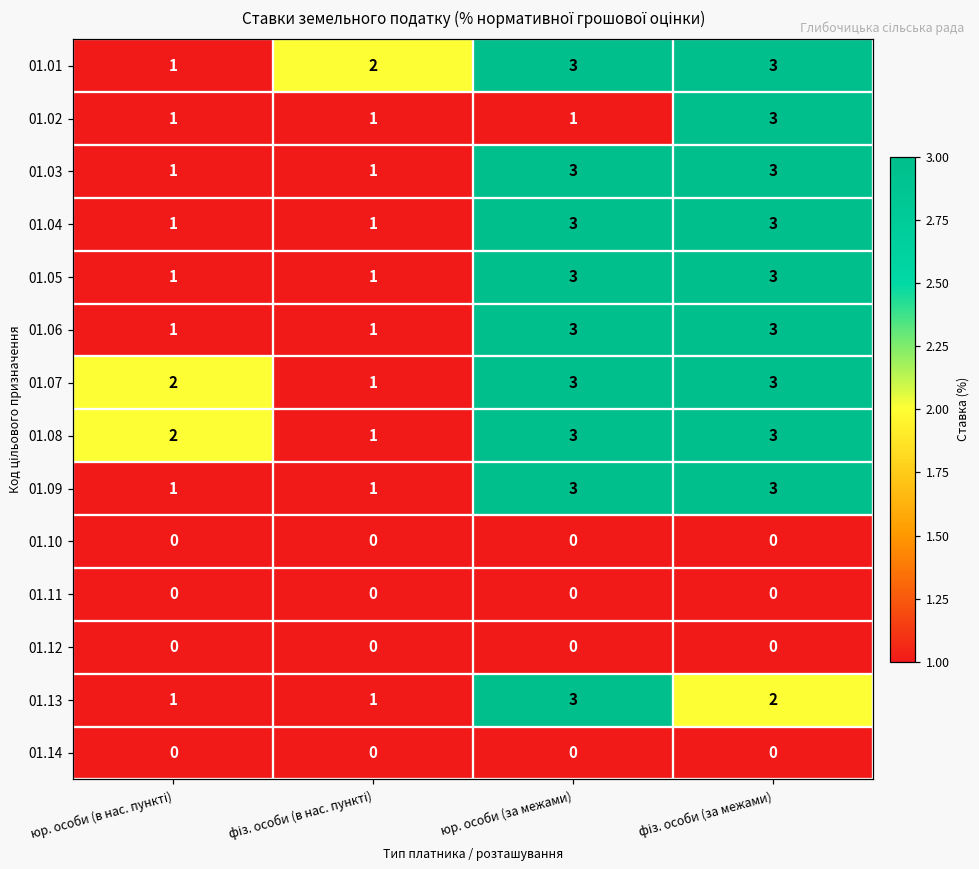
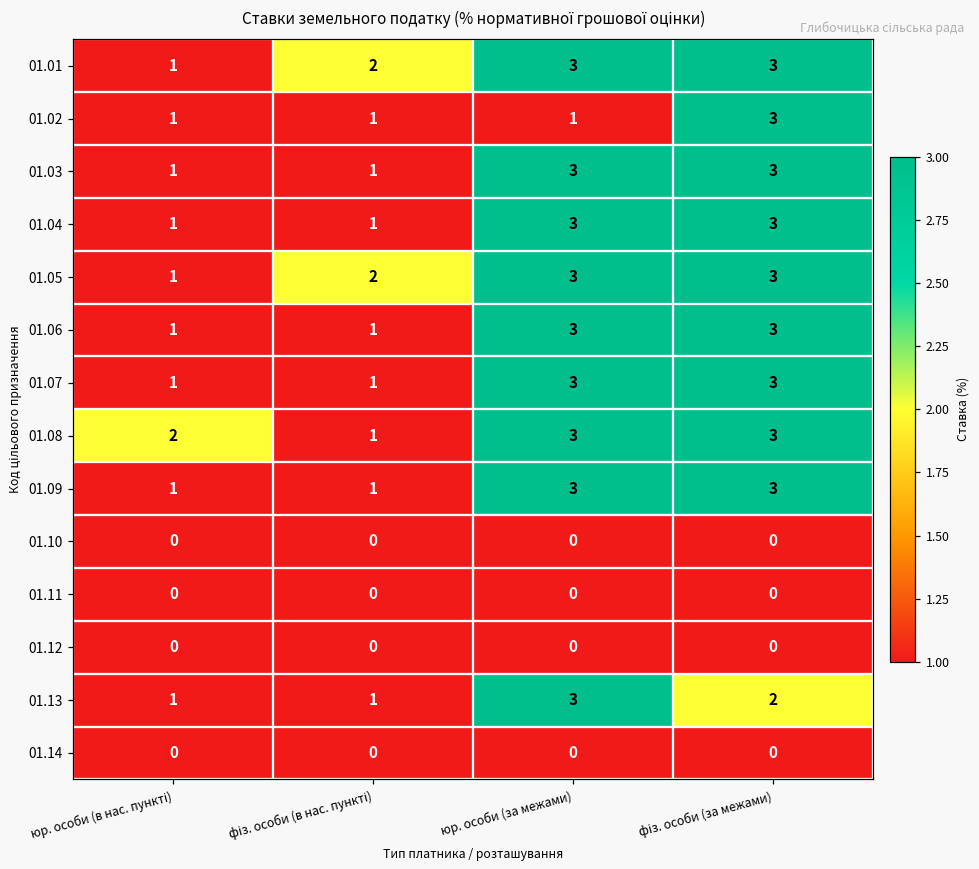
01.05, фіз. особи (в нас. пункті): 1 -> 2
01.07, юр. особи (в нас. пункті): 2 -> 1
